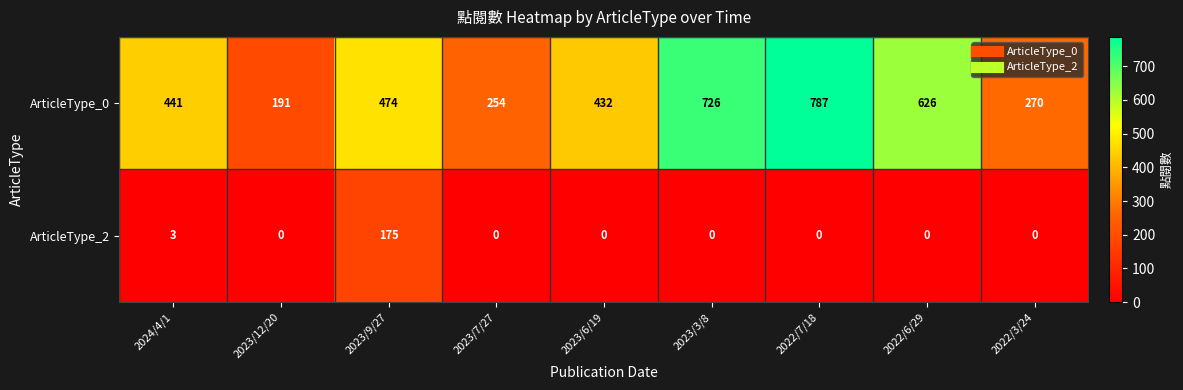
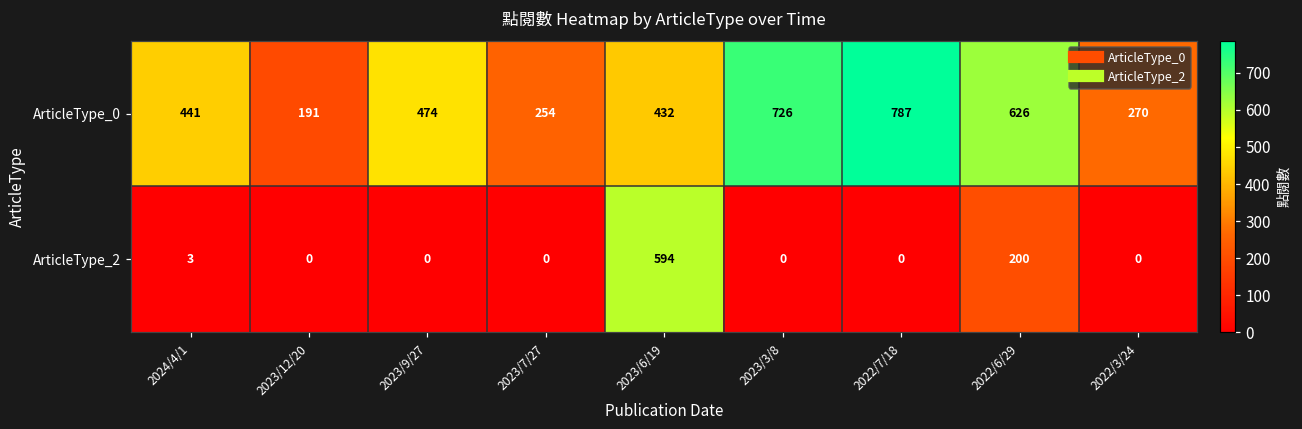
ArticleType_2, 2023/9/27: 175 -> 0
ArticleType_2, 2023/6/19: 0 -> 594
ArticleType_2, 2022/6/29: 0 -> 200
